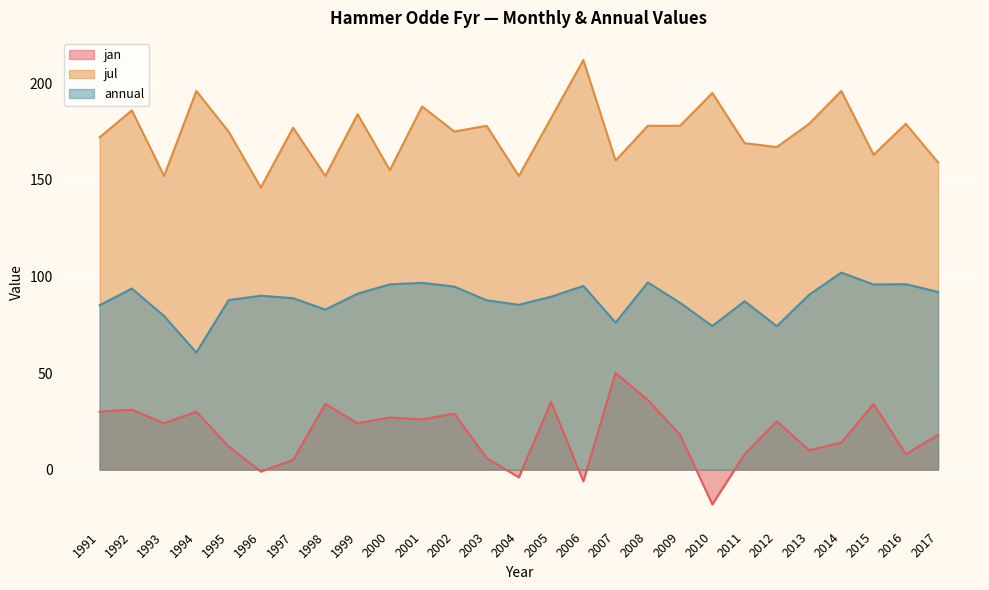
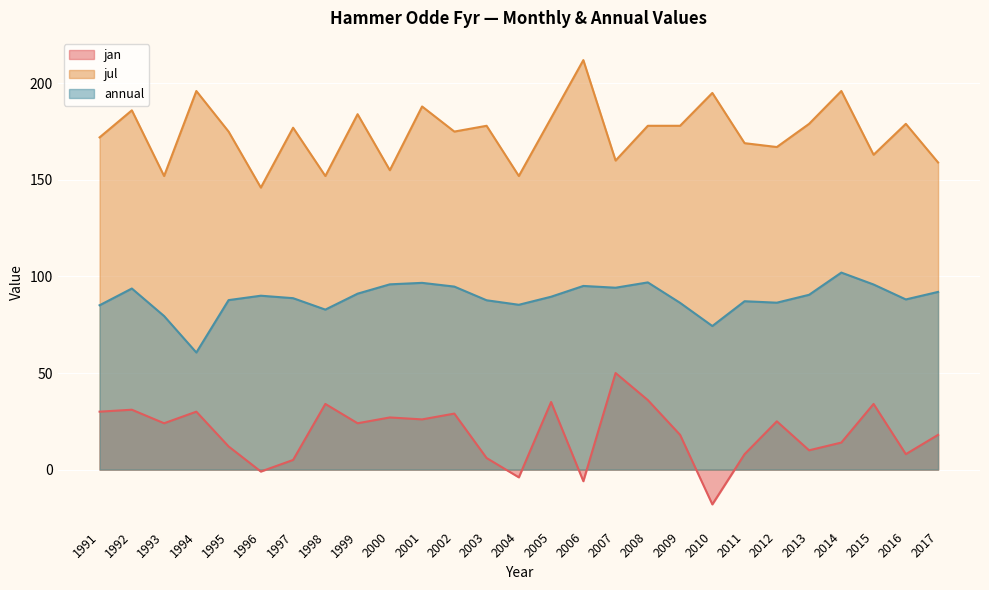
annual, 2007: 76 -> 94
annual, 2012: 74 -> 86
annual, 2016: 96 -> 88
